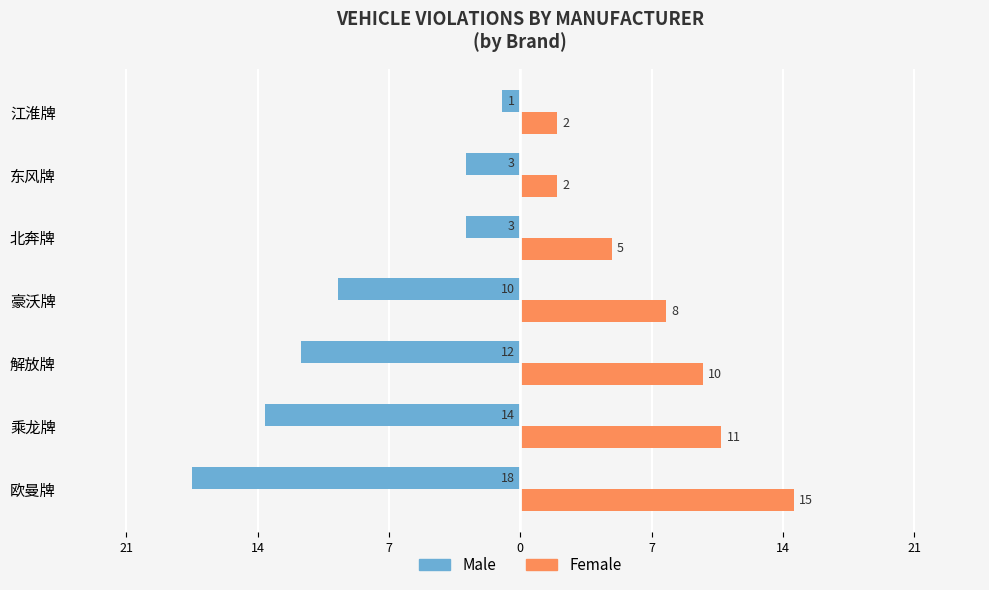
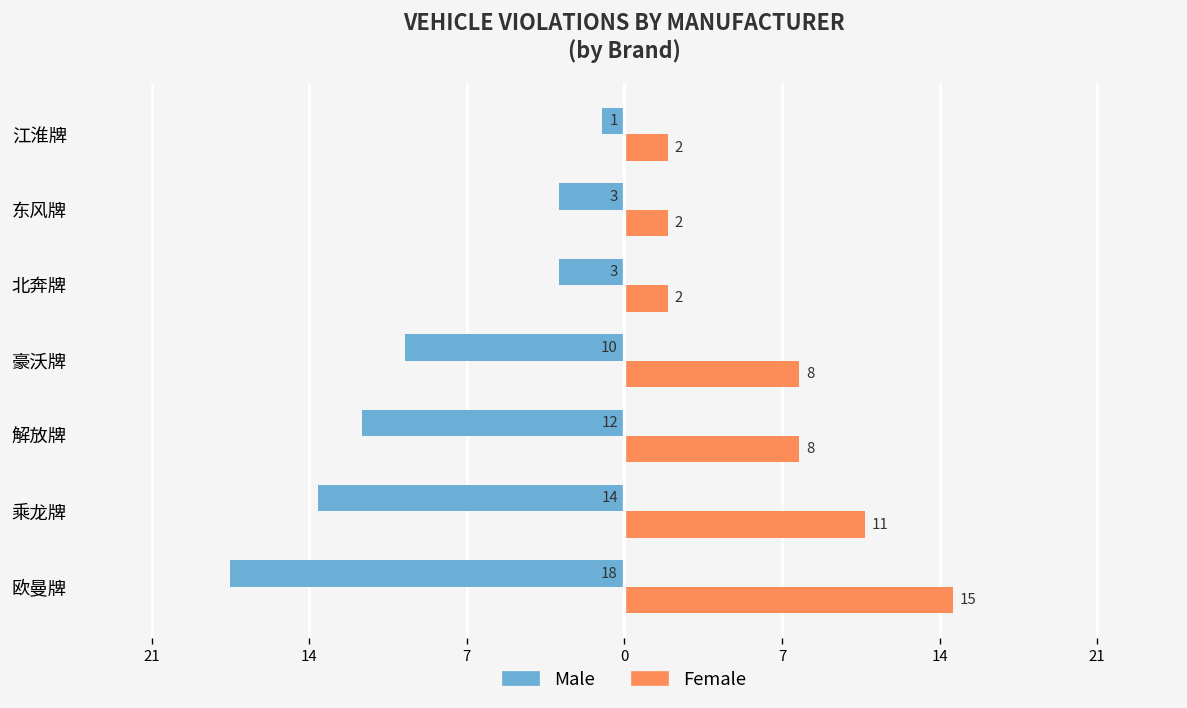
Female, 北奔牌: 5 -> 2
Female, 解放牌: 10 -> 8
